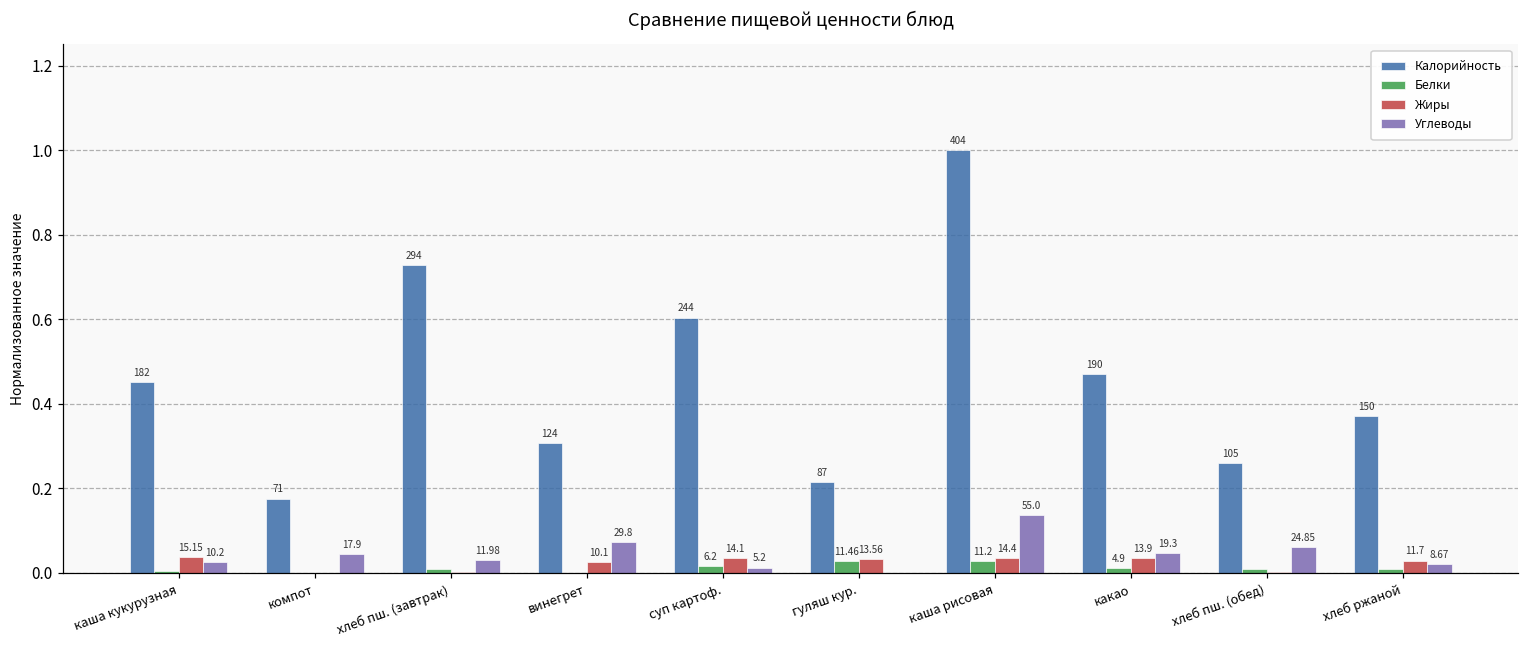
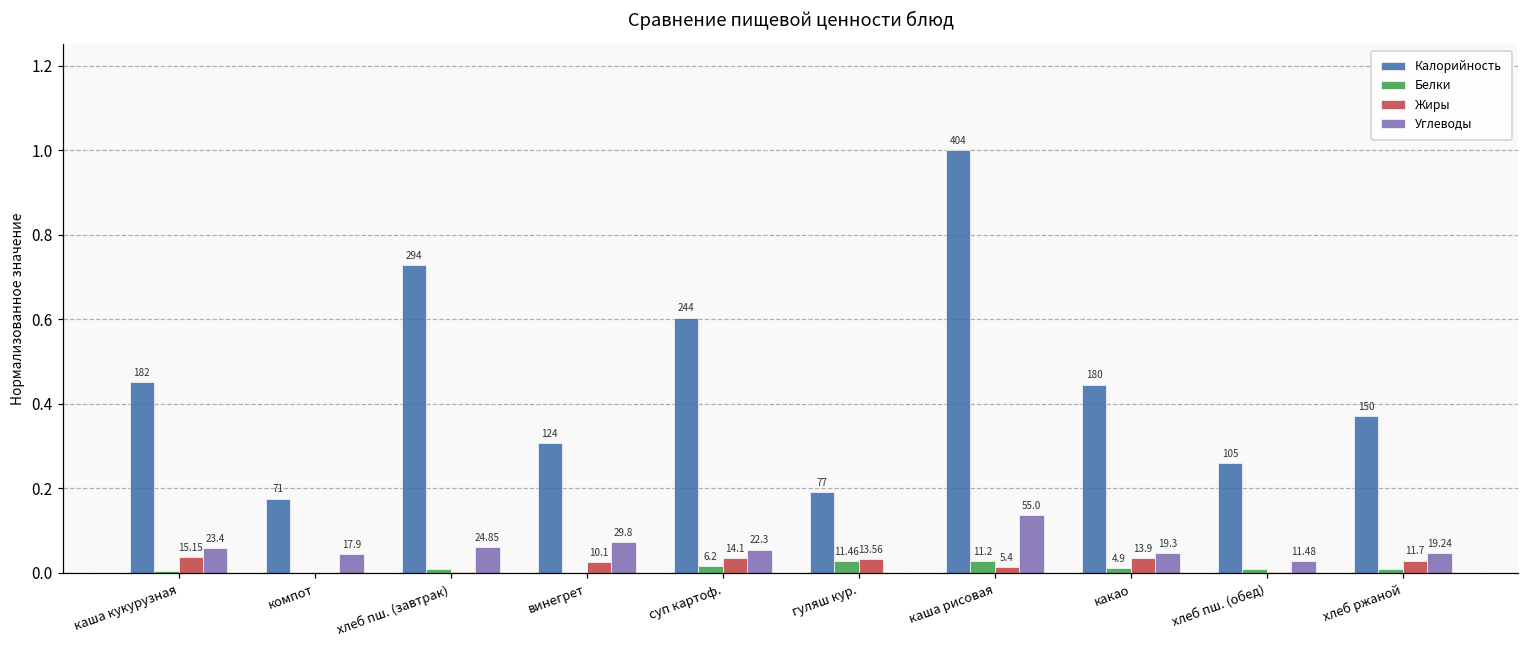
Углеводы, каша кукурузная: 10.2 -> 23.4
Углеводы, хлеб пш. (завтрак): 11.98 -> 24.85
Углеводы, суп картоф.: 5.2 -> 22.3
Калорийность, гуляш кур.: 87 -> 77
Жиры, каша рисовая: 14.4 -> 5.4
Калорийность, какао: 190 -> 180
Углеводы, хлеб пш. (обед): 24.85 -> 11.48
Углеводы, хлеб ржаной: 8.67 -> 19.24
